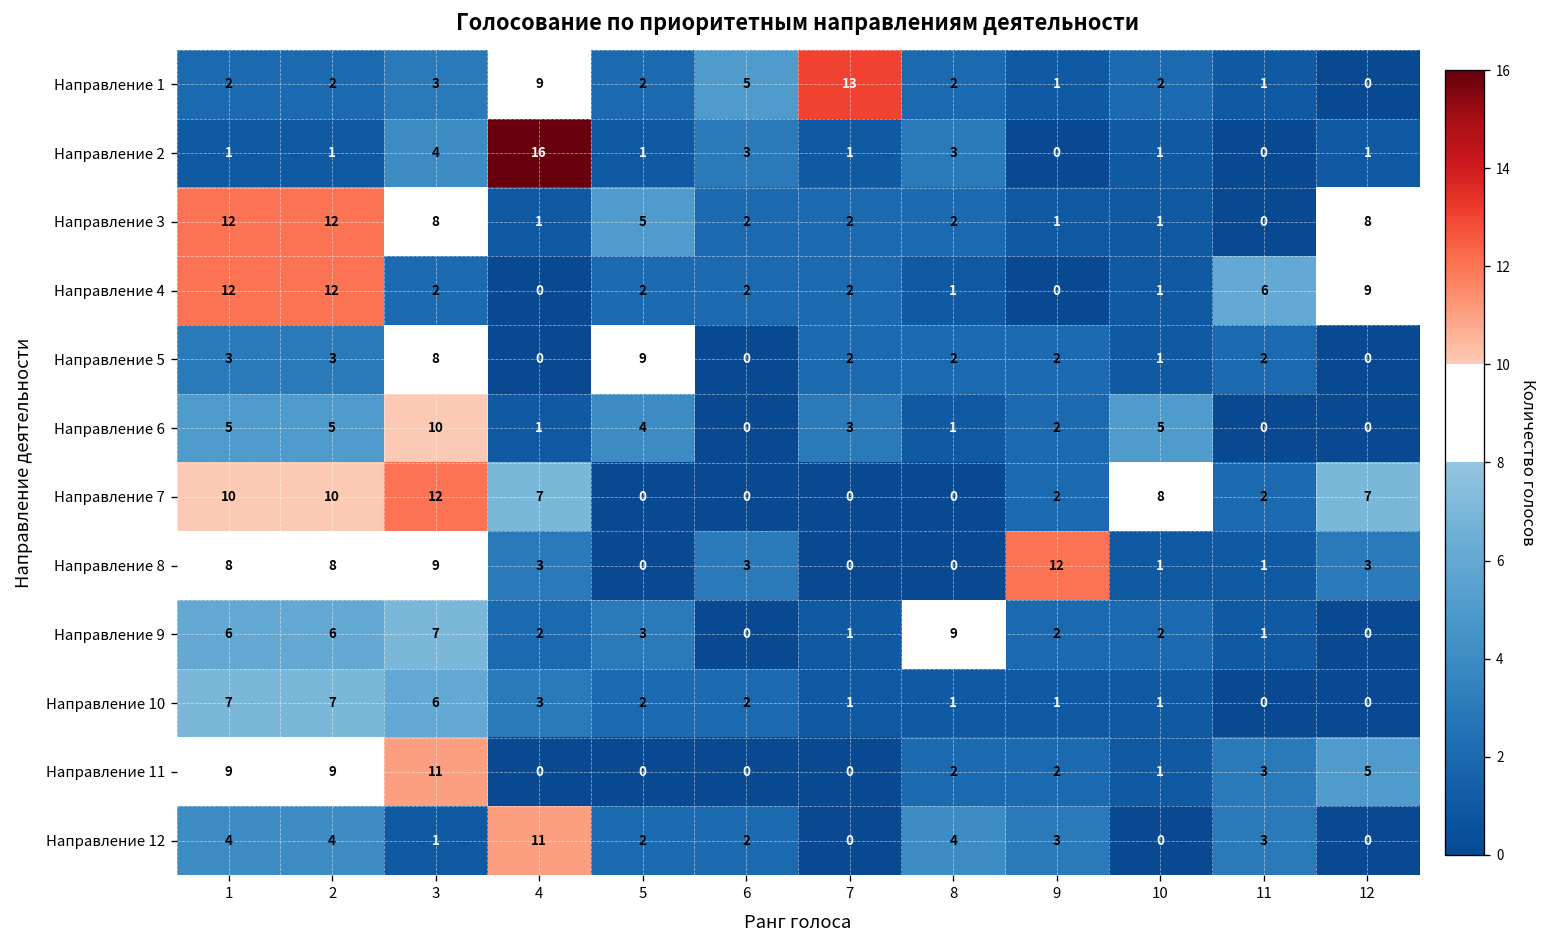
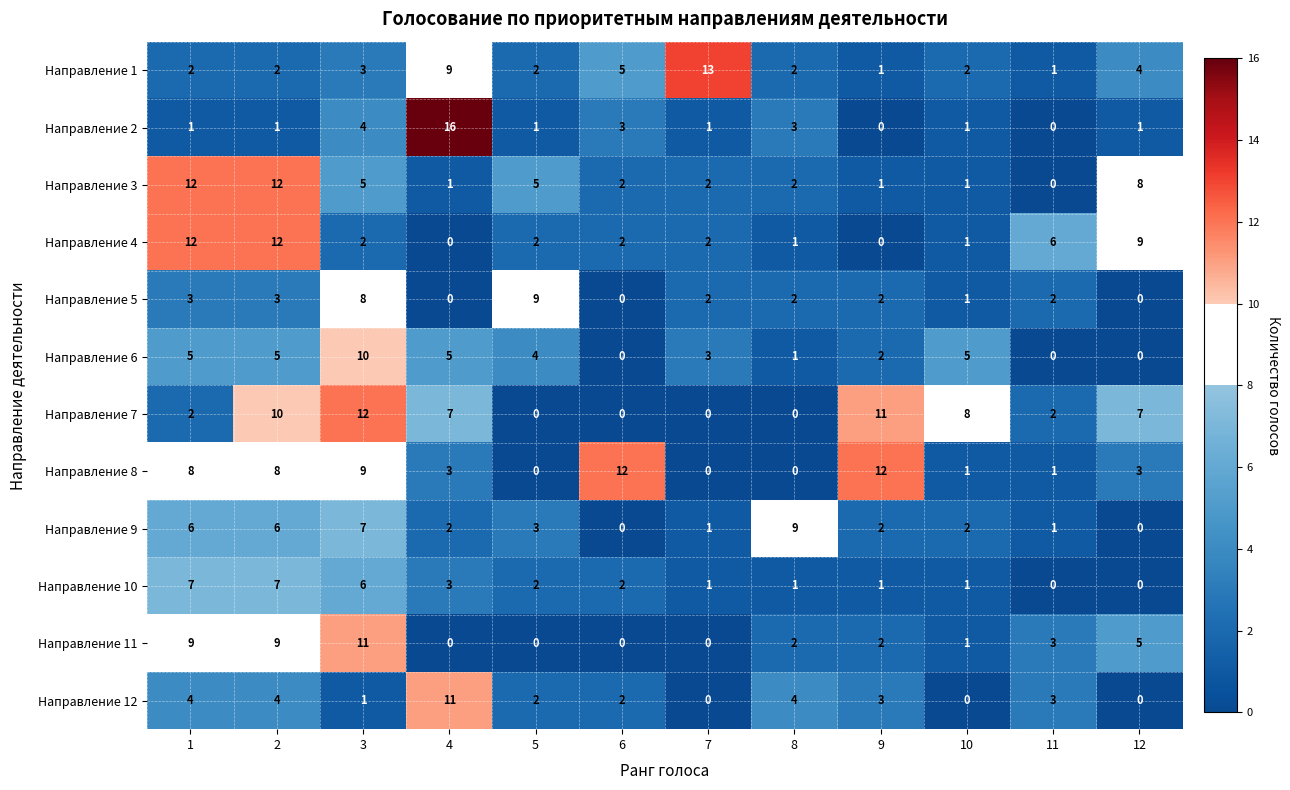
Направление 1, 12: 0 -> 4
Направление 3, 3: 8 -> 5
Направление 6, 4: 1 -> 5
Направление 7, 1: 10 -> 2
Направление 7, 9: 2 -> 11
Направление 8, 6: 3 -> 12
